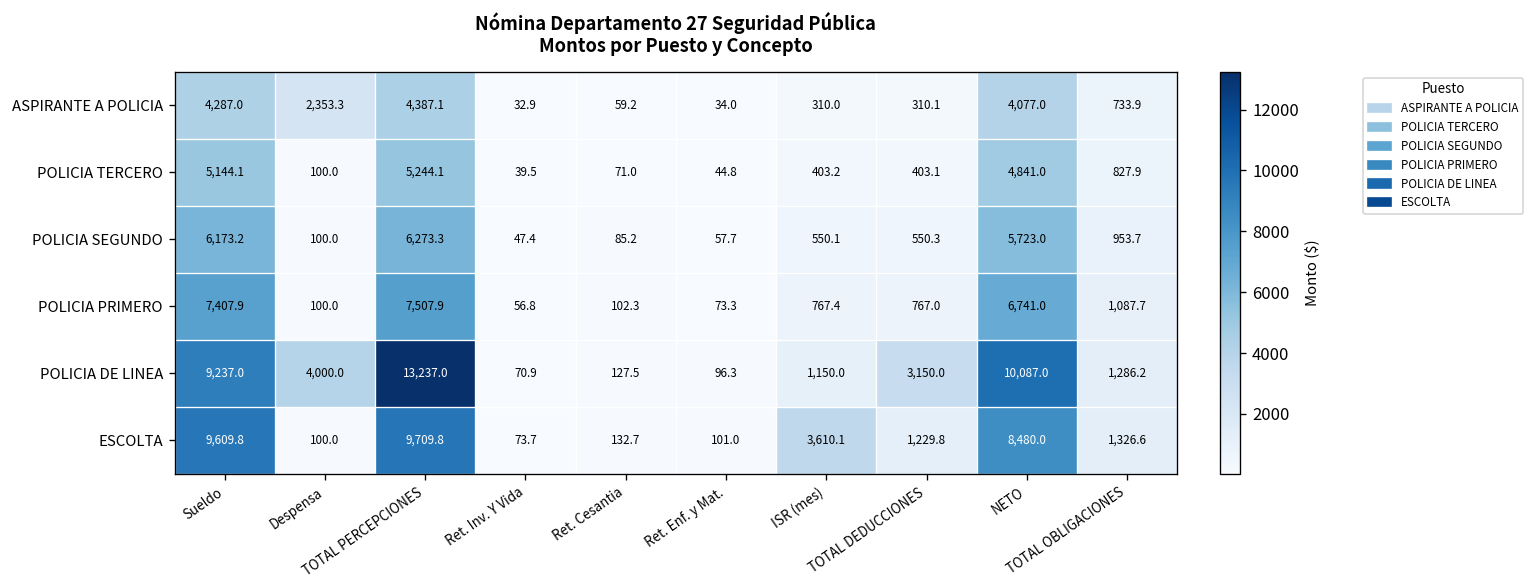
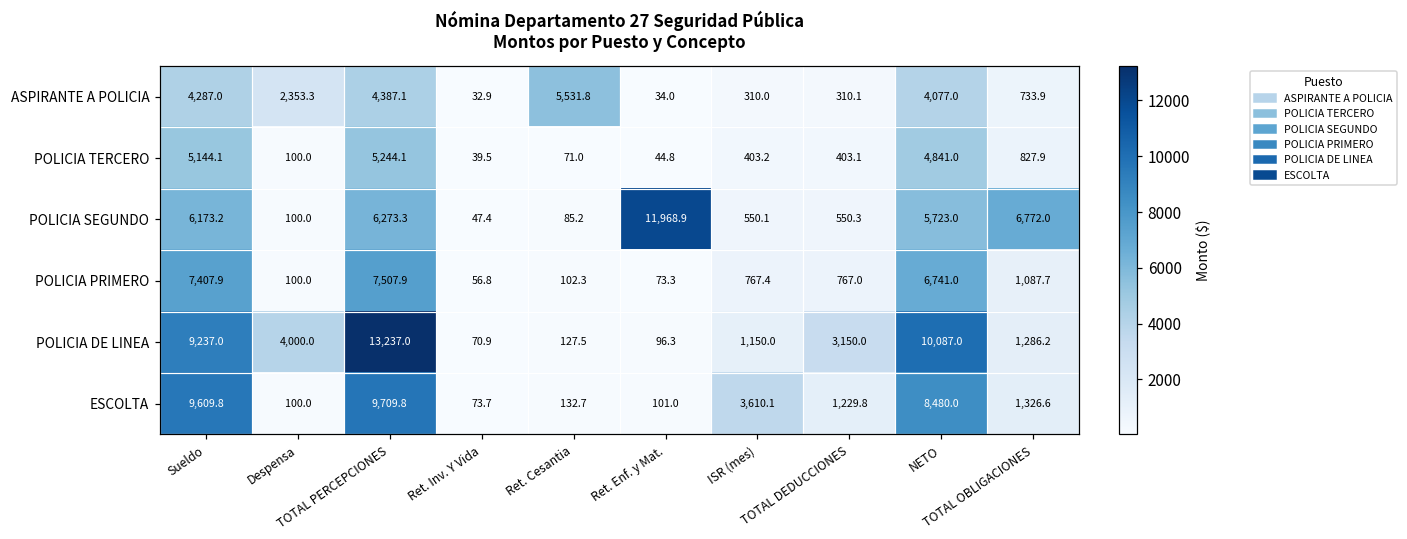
ASPIRANTE A POLICIA, Ret. Cesantia: 59.2 -> 5,531.8
POLICIA SEGUNDO, Ret. Enf. y Mat.: 57.7 -> 11,968.9
POLICIA SEGUNDO, TOTAL OBLIGACIONES: 953.7 -> 6,772.0
